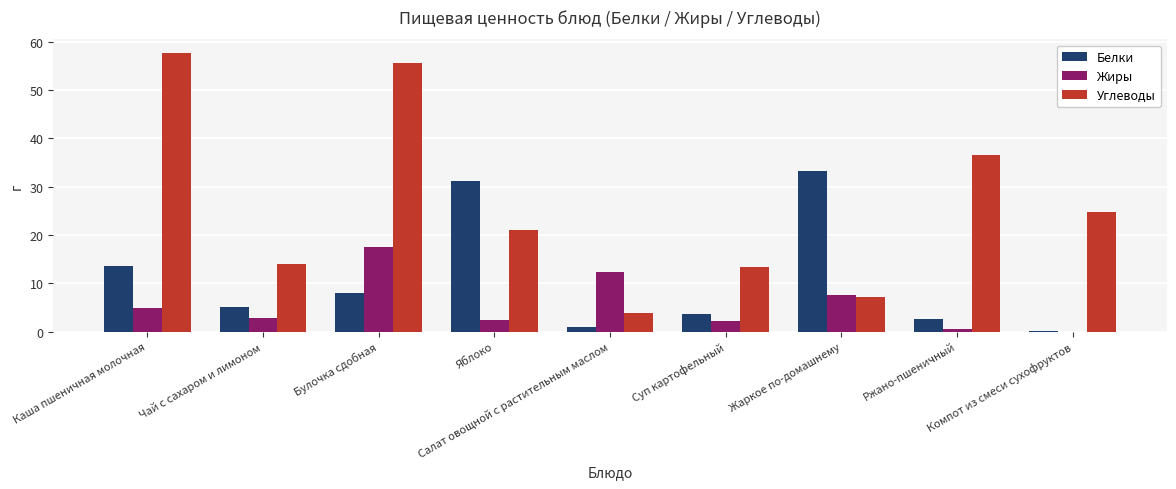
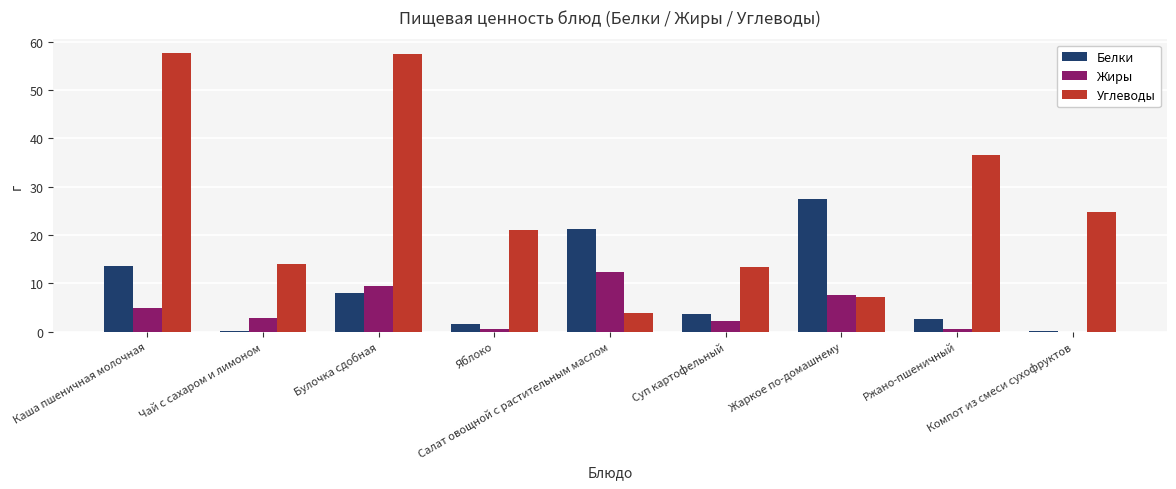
Белки, Чай с сахаром и лимоном: 5 -> 0
Жиры, Булочка сдобная: 17 -> 9
Углеводы, Булочка сдобная: 56 -> 57
Белки, Яблоко: 31 -> 2
Жиры, Яблоко: 2 -> 1
Белки, Салат овощной с растительным маслом: 1 -> 21
Белки, Жаркое по-домашнему: 33 -> 28
